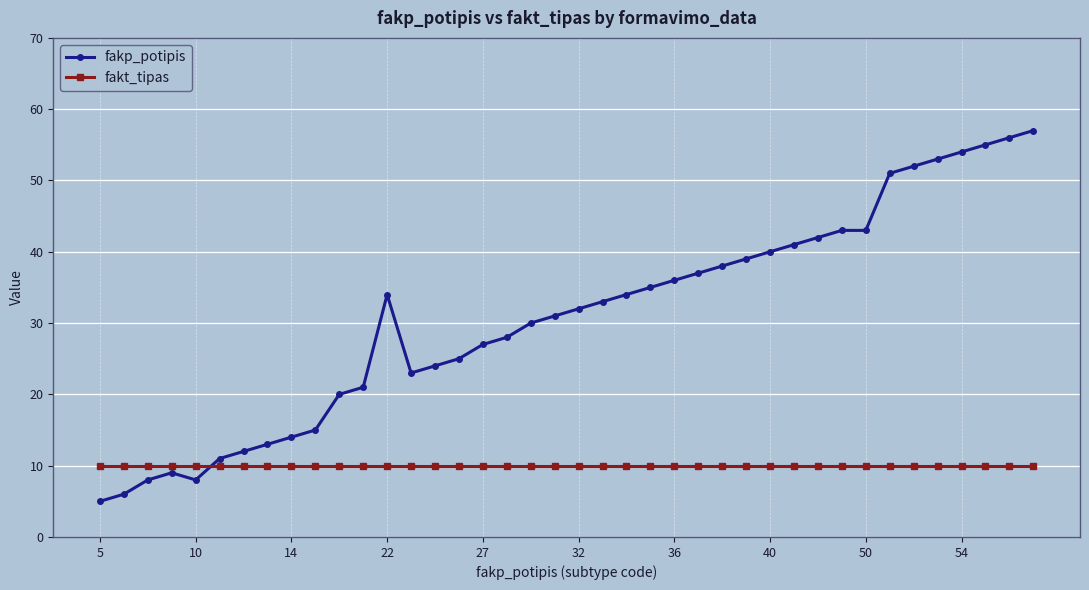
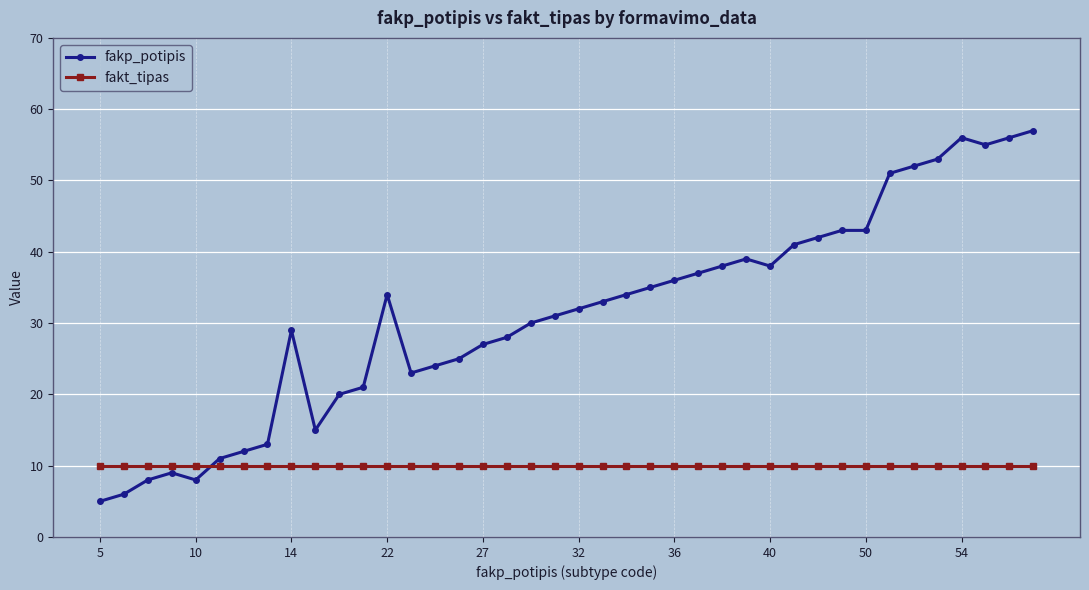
fakp_potipis, 14: 14 -> 29
fakp_potipis, 40: 40 -> 38
fakp_potipis, 54: 54 -> 56
